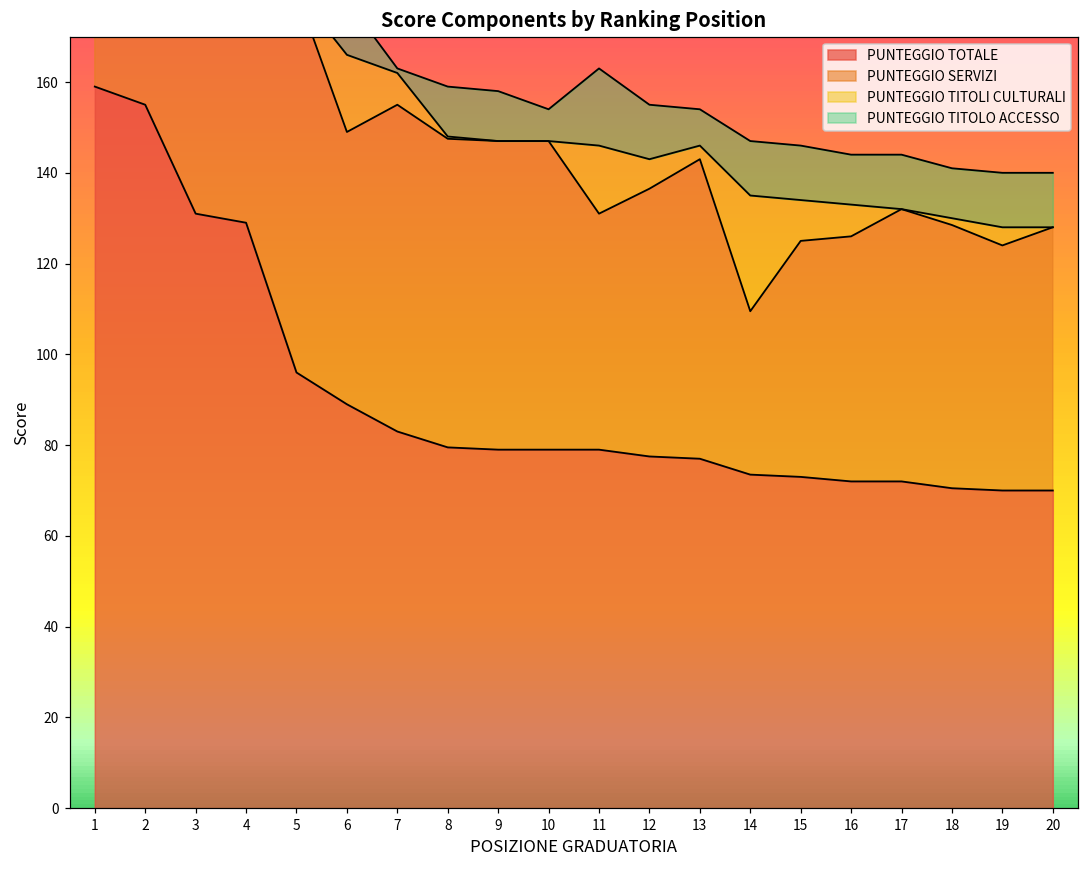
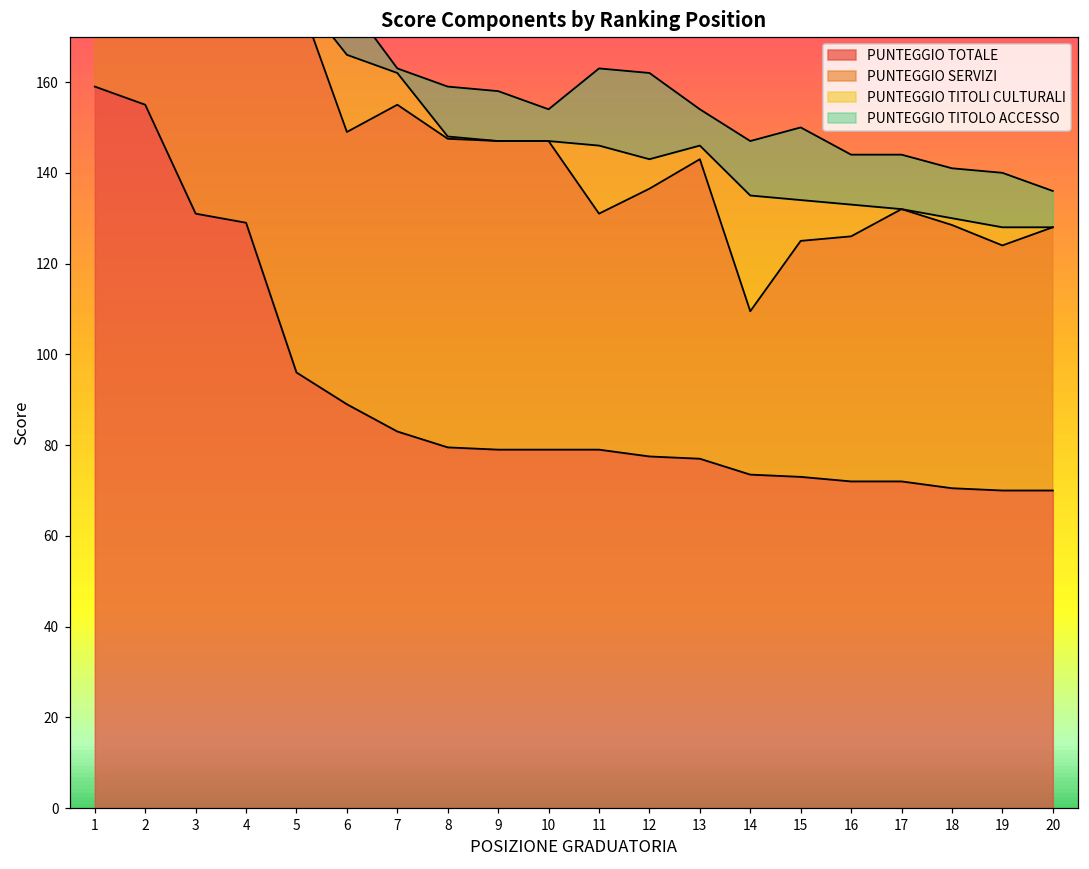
PUNTEGGIO TITOLO ACCESSO, 12: 12 -> 19
PUNTEGGIO TITOLO ACCESSO, 15: 12 -> 16
PUNTEGGIO TITOLO ACCESSO, 20: 12 -> 8
